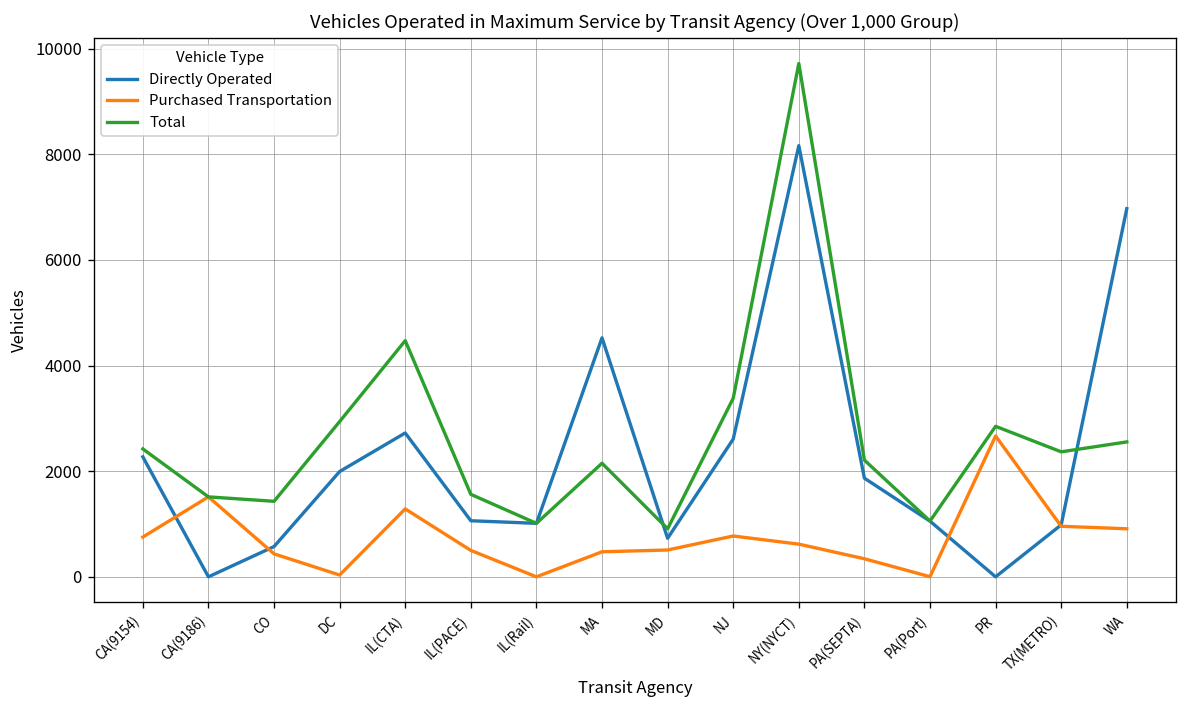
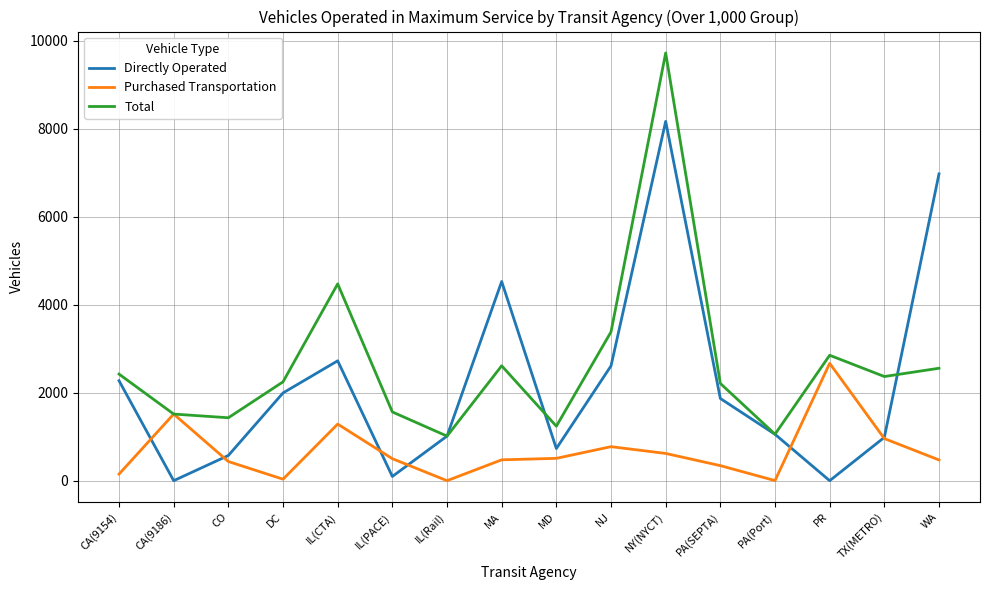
Purchased Transportation, CA(9154): 800 -> 200
Total, DC: 2900 -> 2200
Directly Operated, IL(PACE): 1100 -> 100
Total, MA: 2200 -> 2600
Total, MD: 900 -> 1200
Purchased Transportation, WA: 900 -> 500
